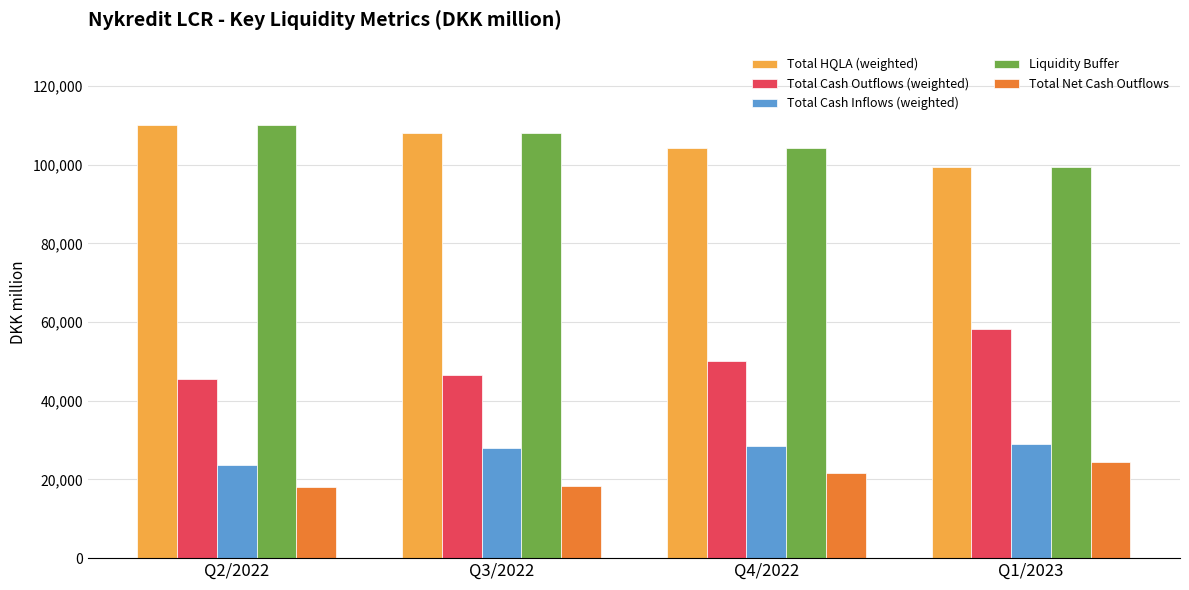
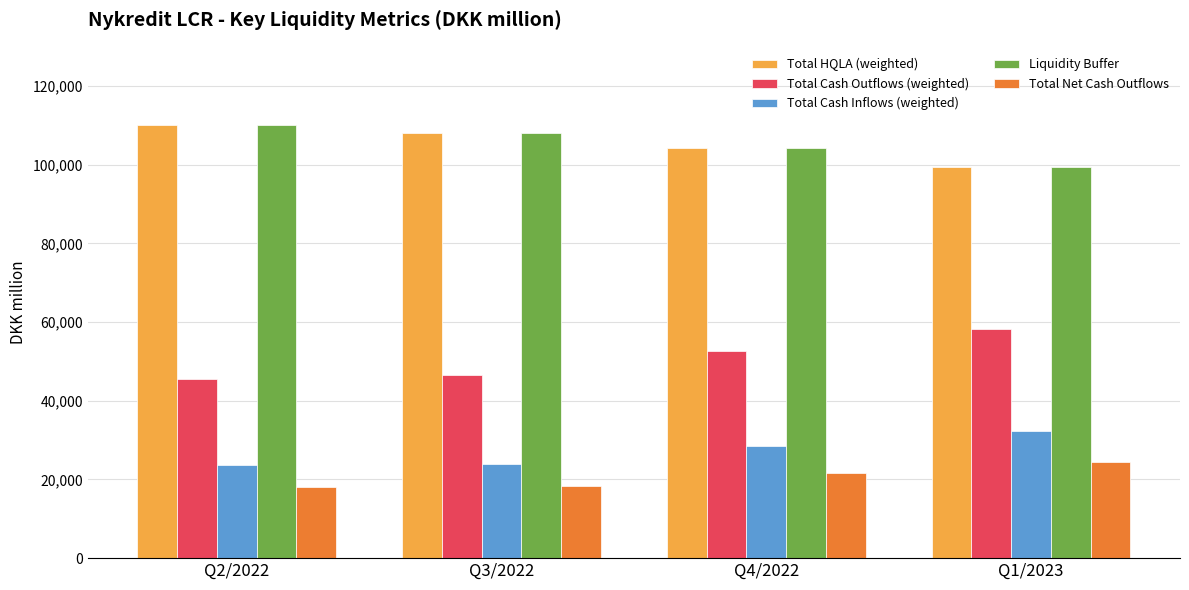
Total Cash Inflows (weighted), Q3/2022: 28,000 -> 24,000
Total Cash Outflows (weighted), Q4/2022: 50,000 -> 53,000
Total Cash Inflows (weighted), Q1/2023: 29,000 -> 32,000
